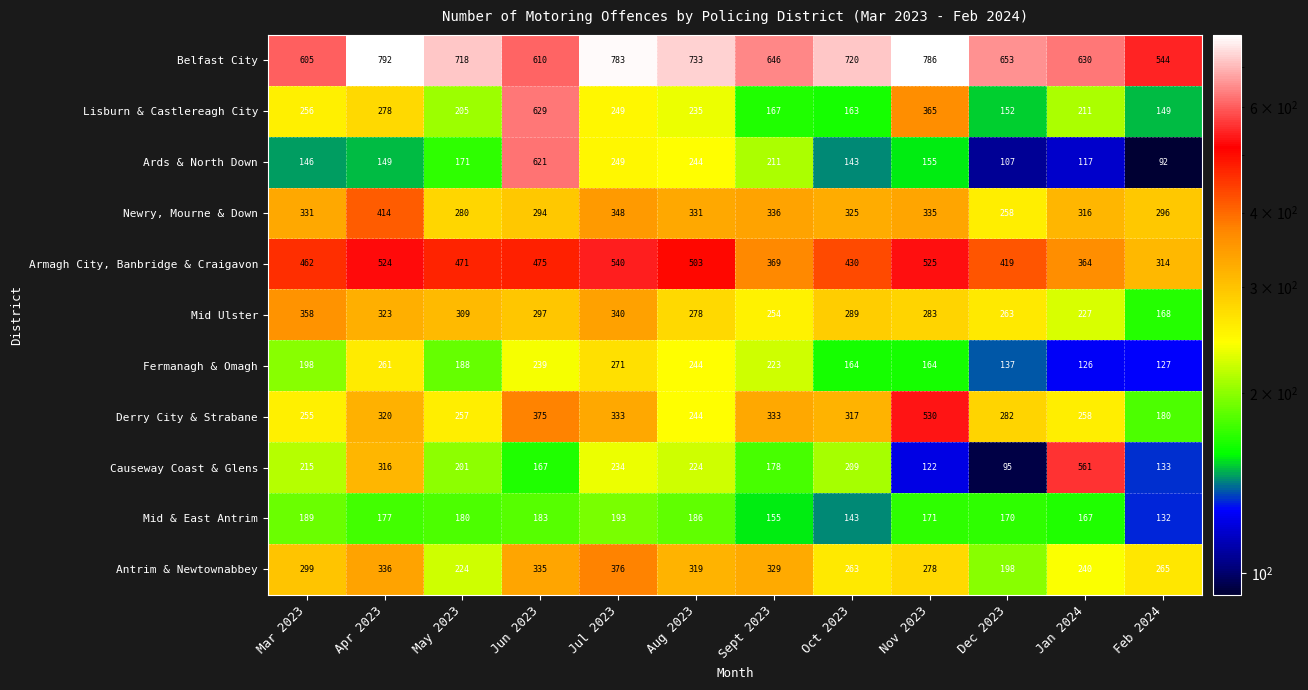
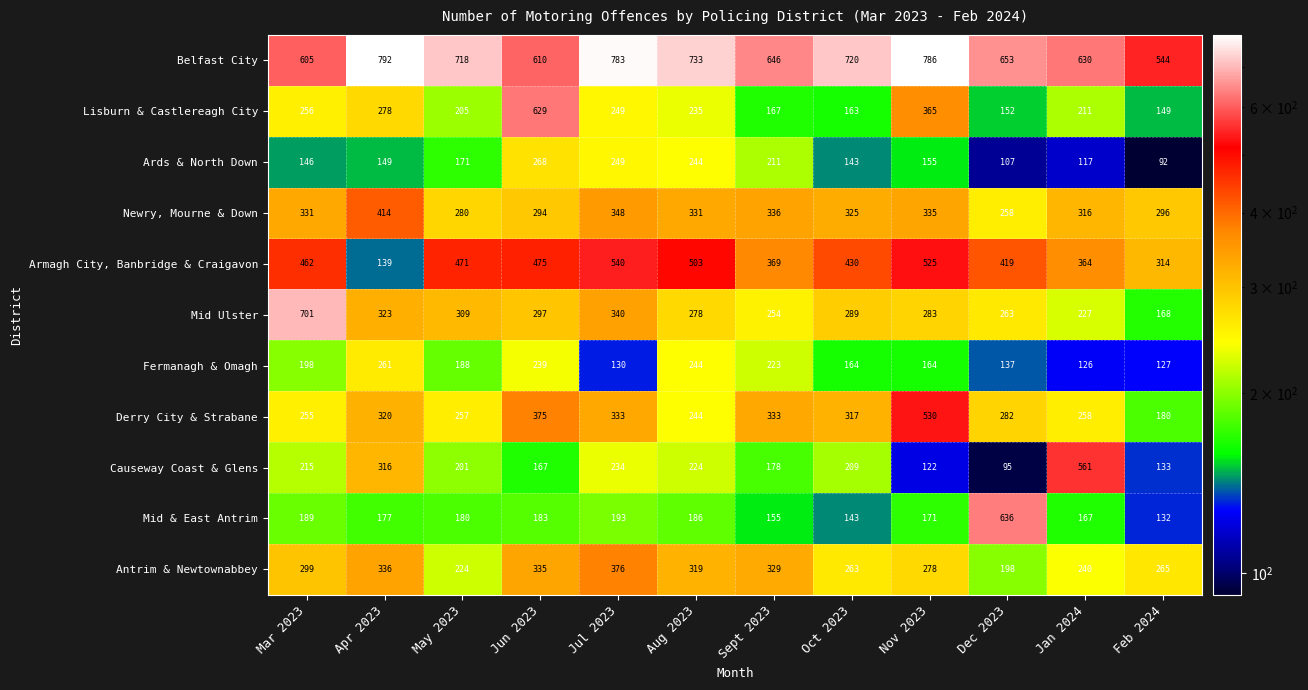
Ards & North Down, Jun 2023: 621 -> 268
Armagh City, Banbridge & Craigavon, Apr 2023: 524 -> 139
Mid Ulster, Mar 2023: 358 -> 701
Fermanagh & Omagh, Jul 2023: 271 -> 130
Mid & East Antrim, Dec 2023: 170 -> 636
